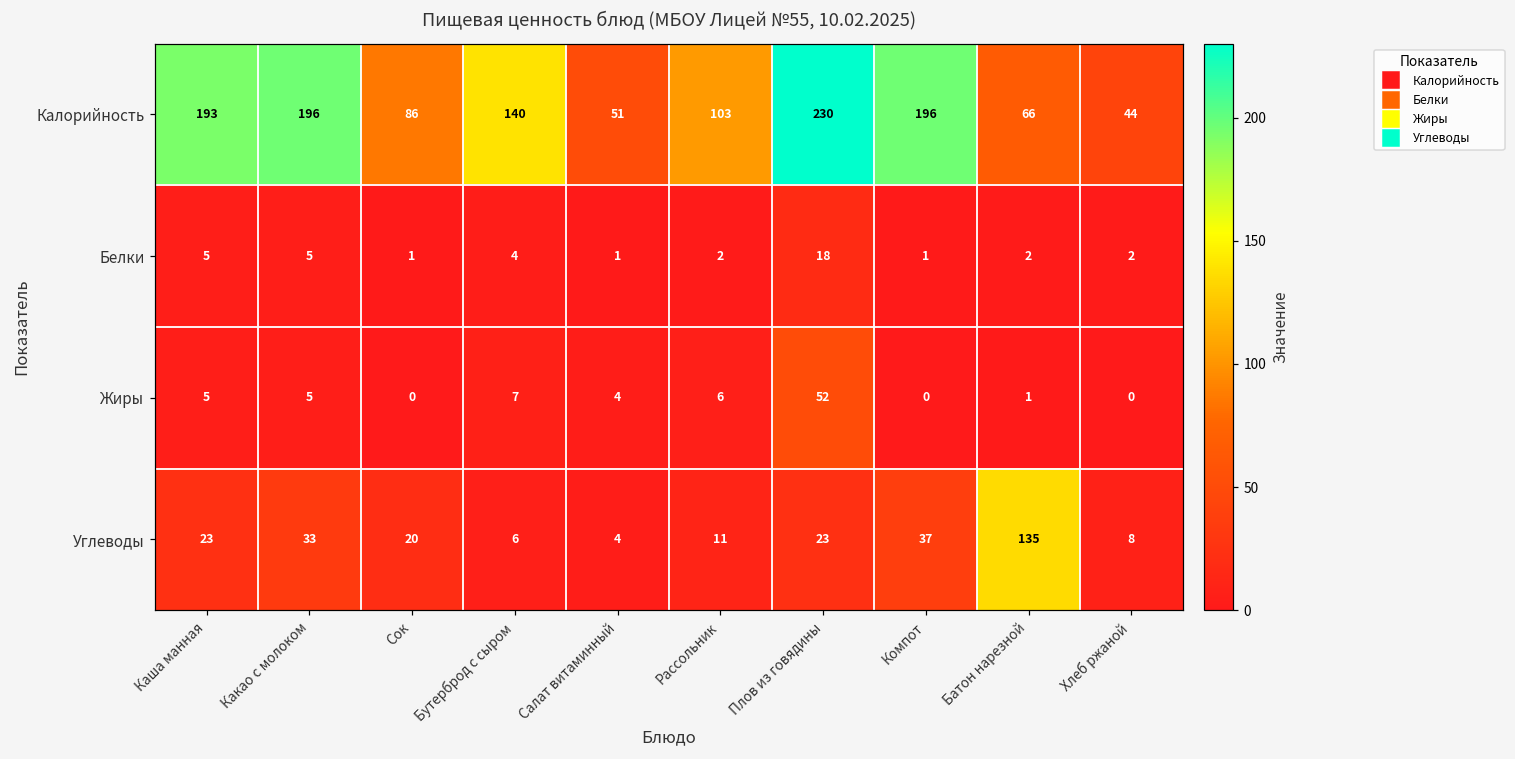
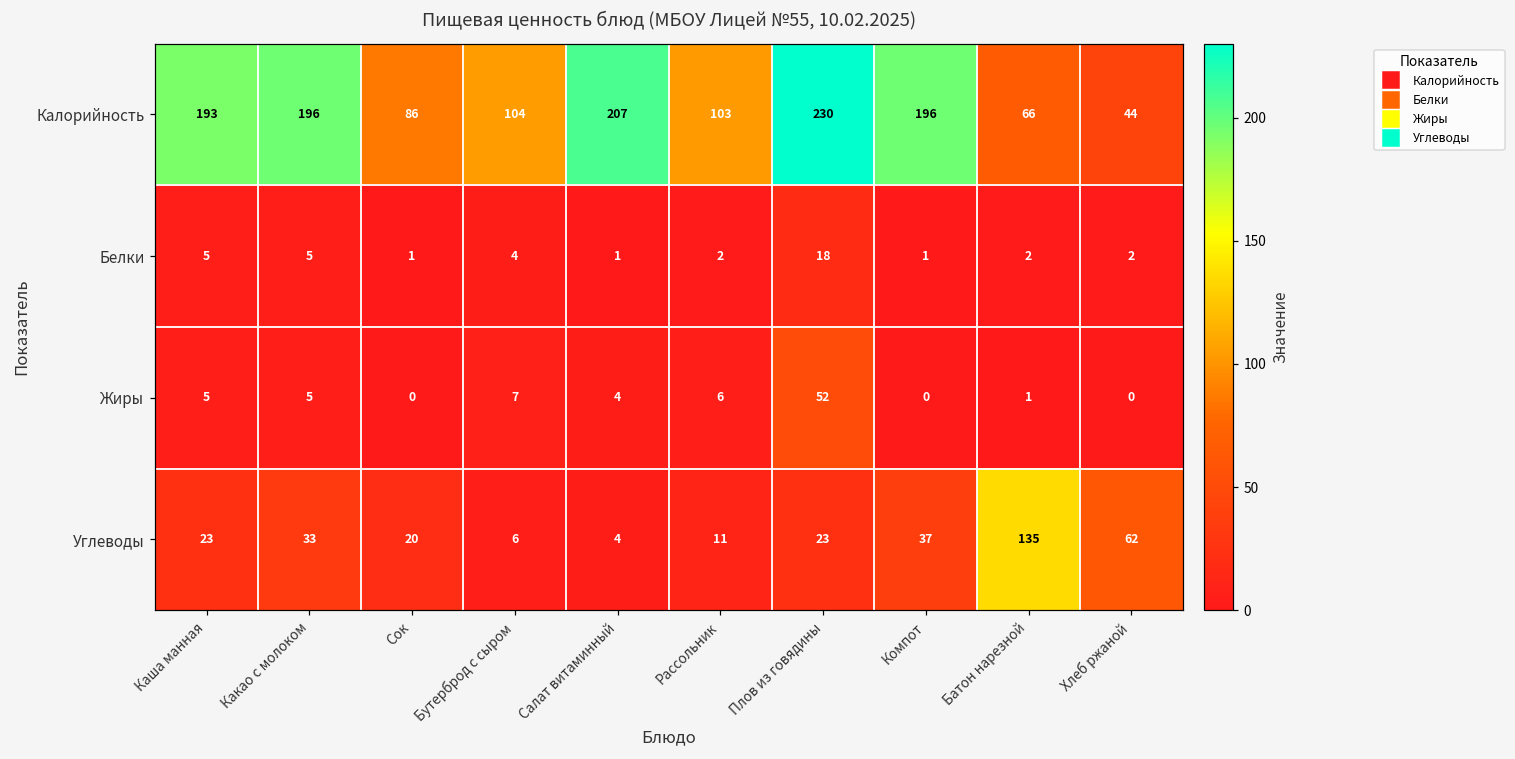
Калорийность, Бутерброд с сыром: 140 -> 104
Калорийность, Салат витаминный: 51 -> 207
Углеводы, Хлеб ржаной: 8 -> 62
